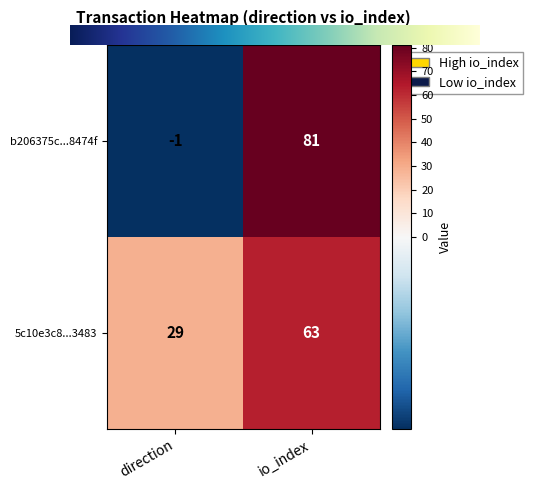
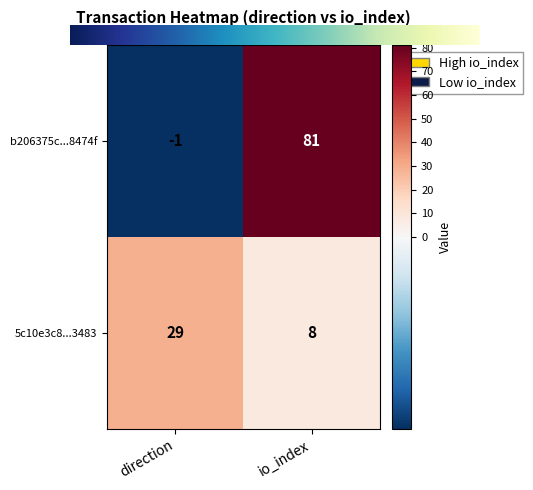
5c10e3c8...3483, io_index: 63 -> 8
